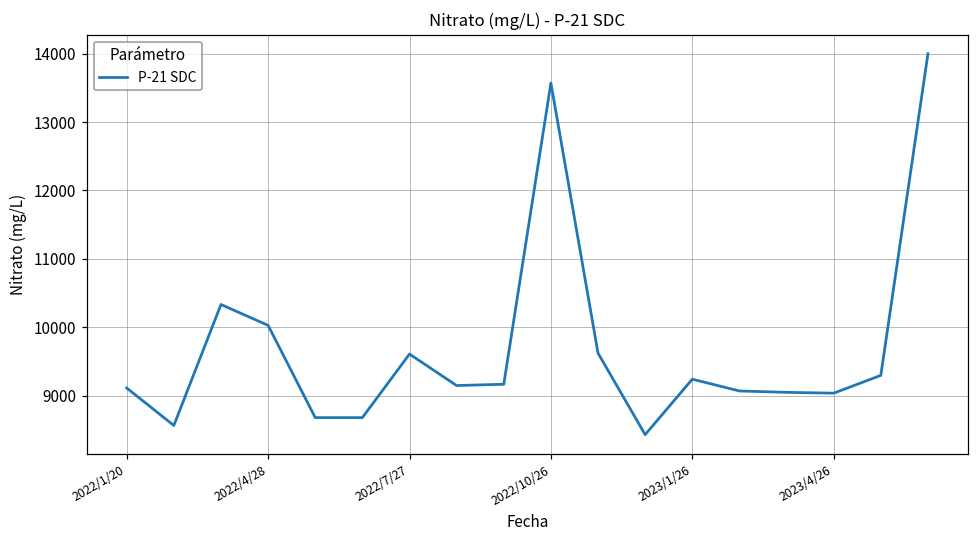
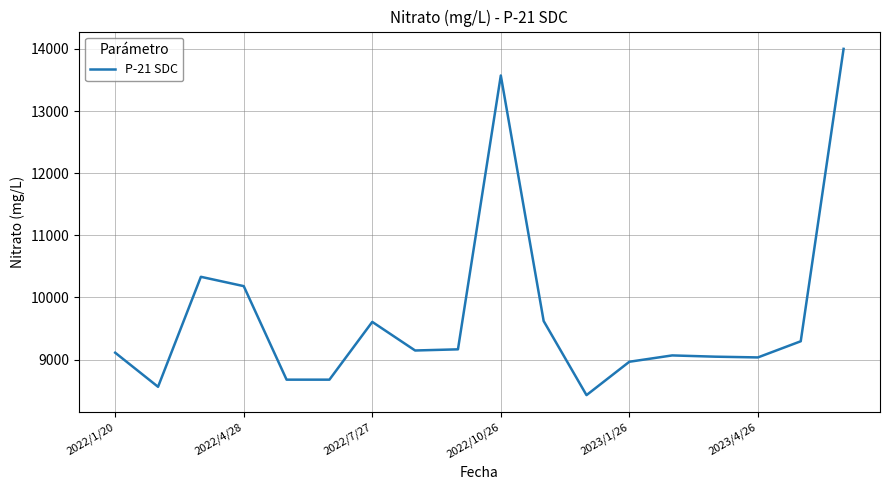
2022/4/28: 10000 -> 10200
2023/1/26: 9200 -> 9000
